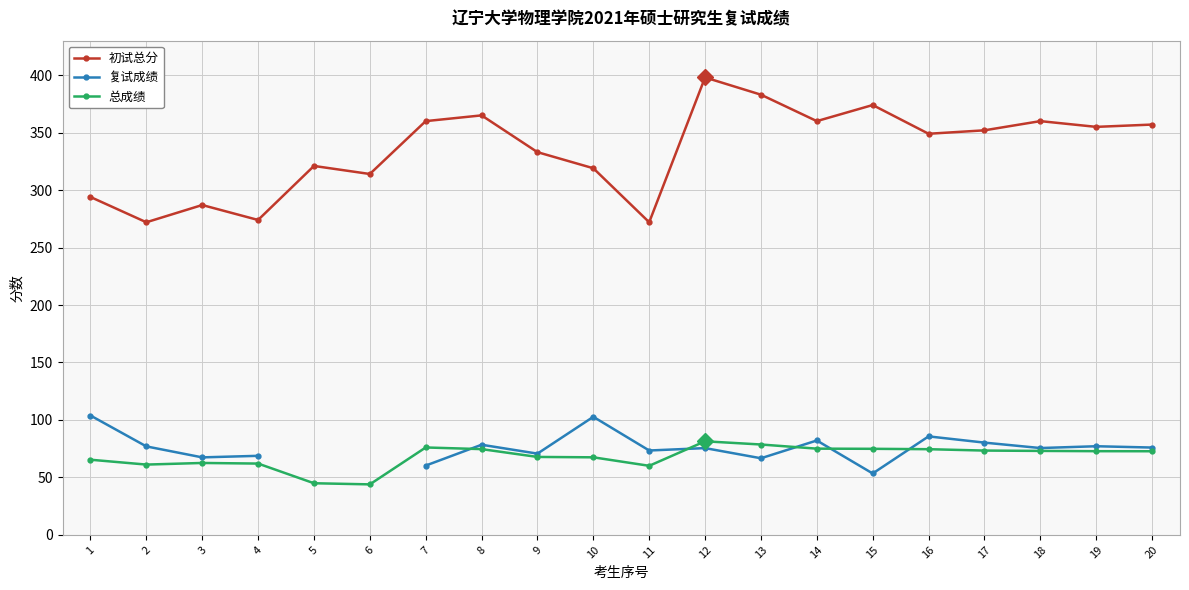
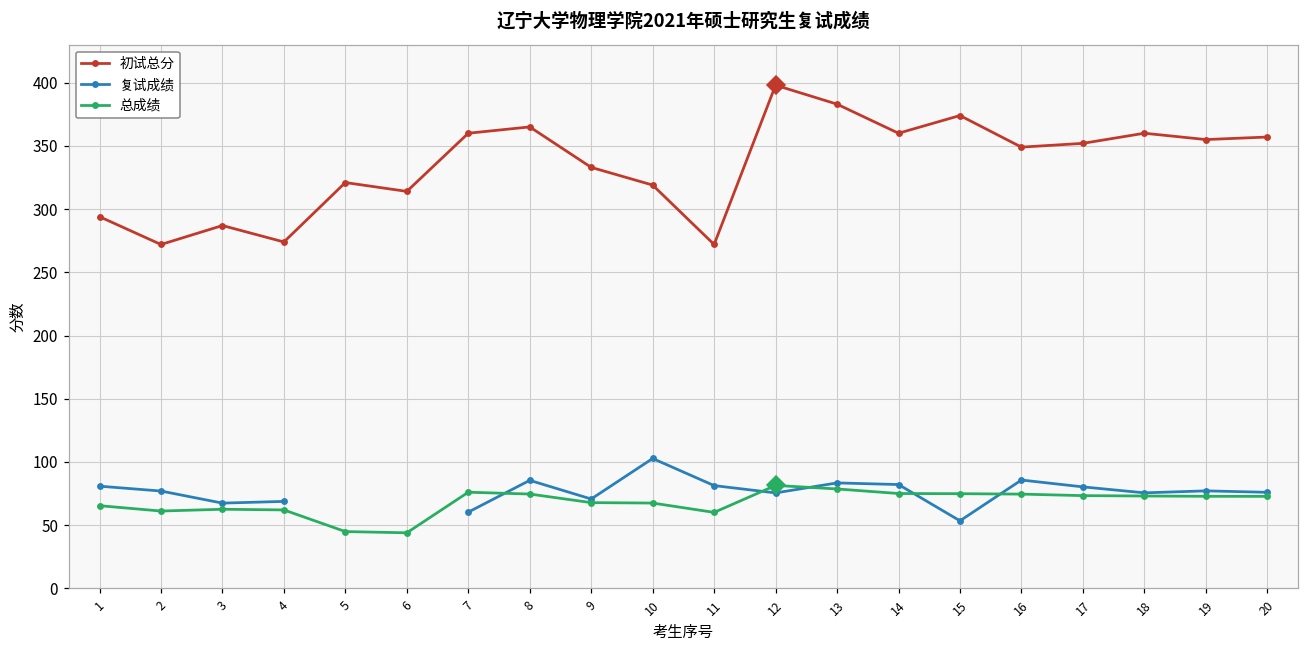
复试成绩, 1: 104 -> 81
复试成绩, 8: 78 -> 85
复试成绩, 11: 73 -> 81
复试成绩, 13: 67 -> 83
